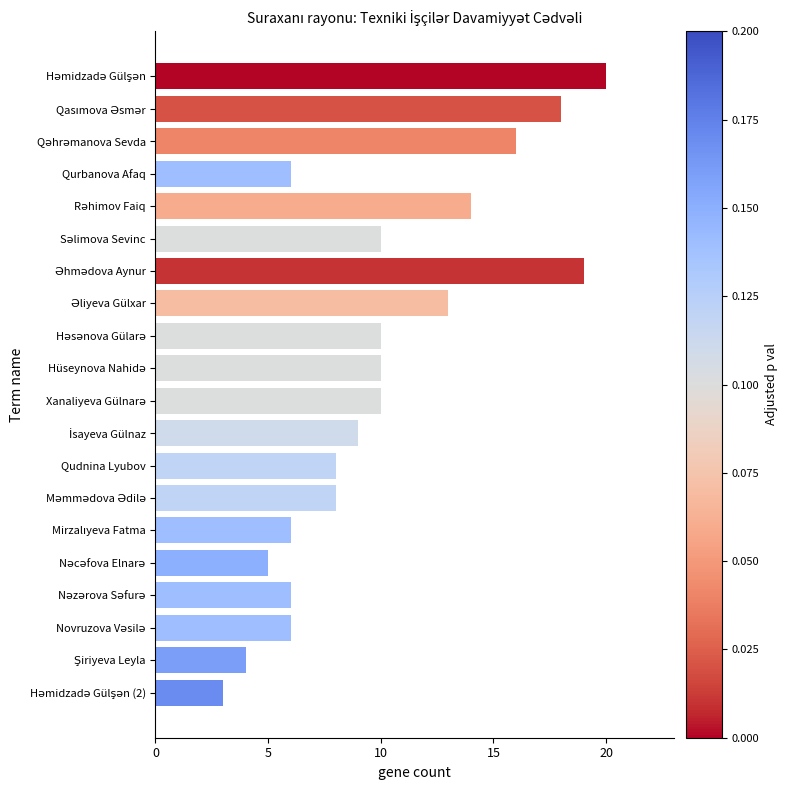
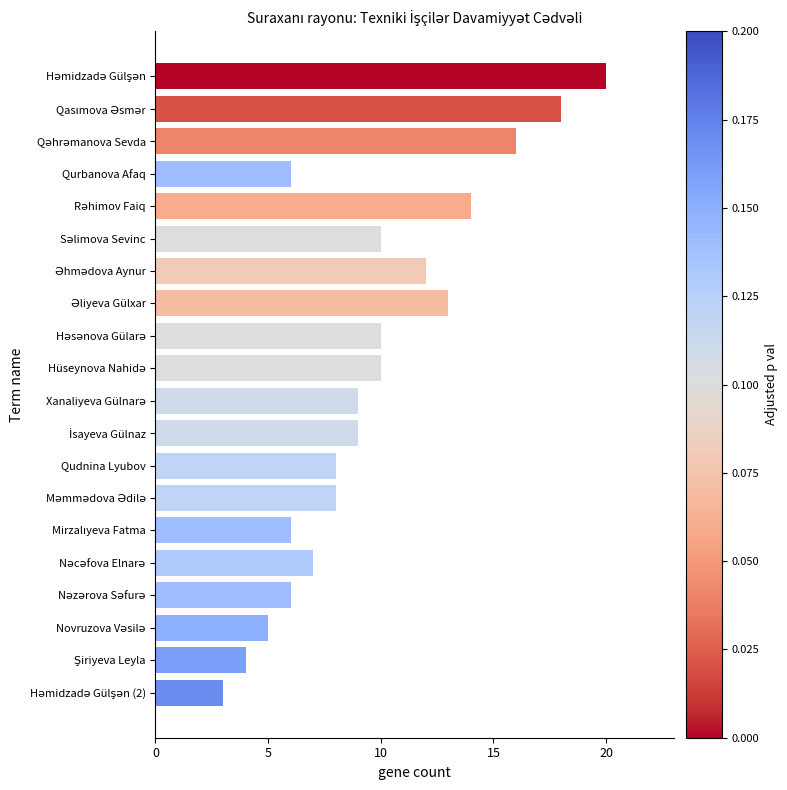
Əhmədova Aynur: 19 -> 12
Xanaliyeva Gülnarə: 10 -> 9
Nəcəfova Elnarə: 5 -> 7
Novruzova Vəsilə: 6 -> 5
